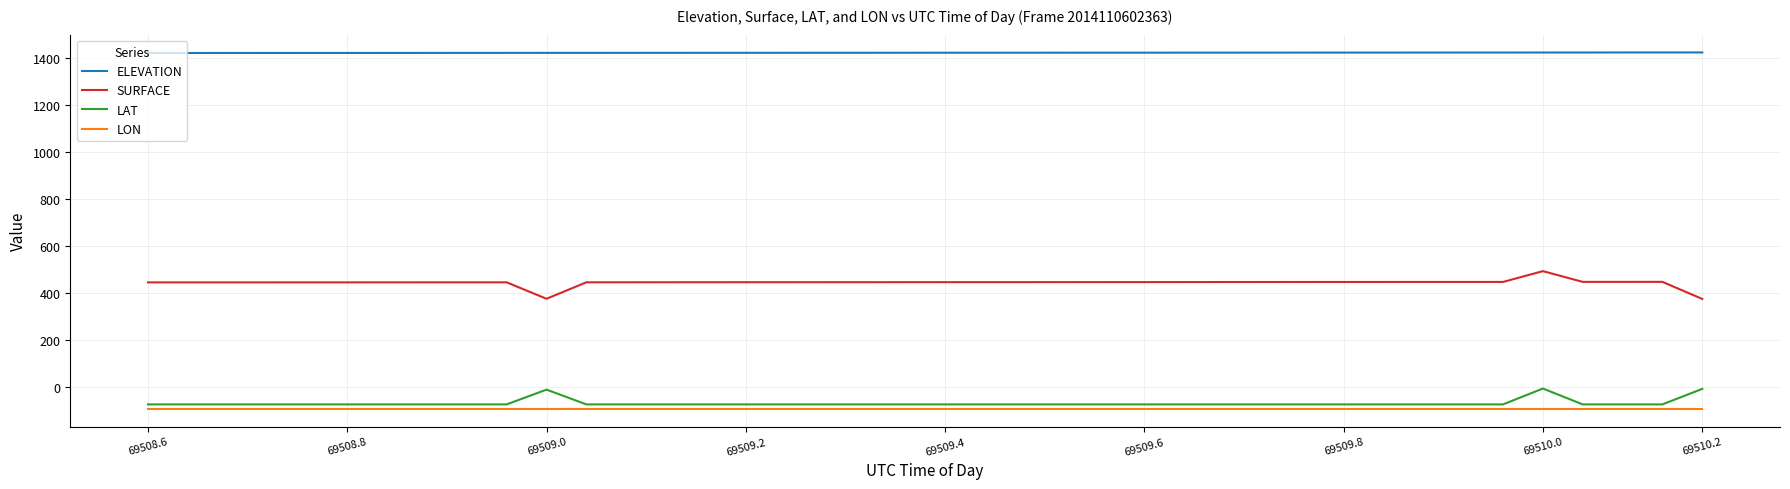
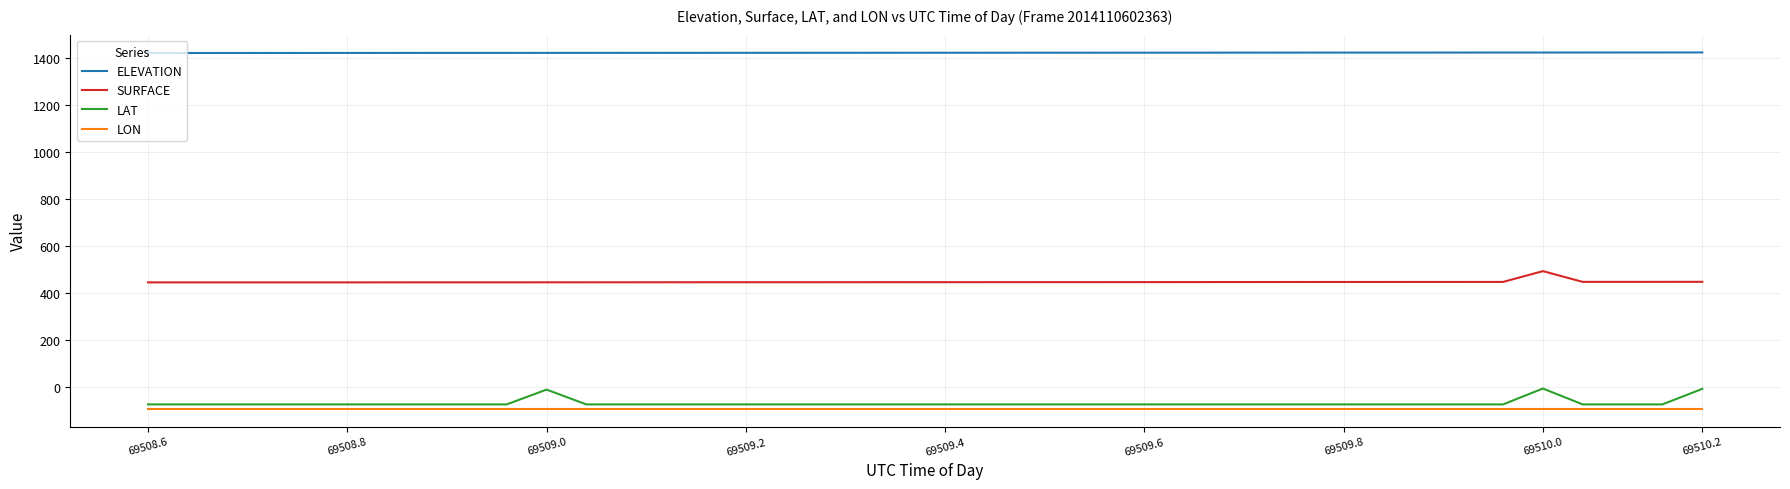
SURFACE, 69509.0: 370 -> 440
SURFACE, 69510.2: 370 -> 450
